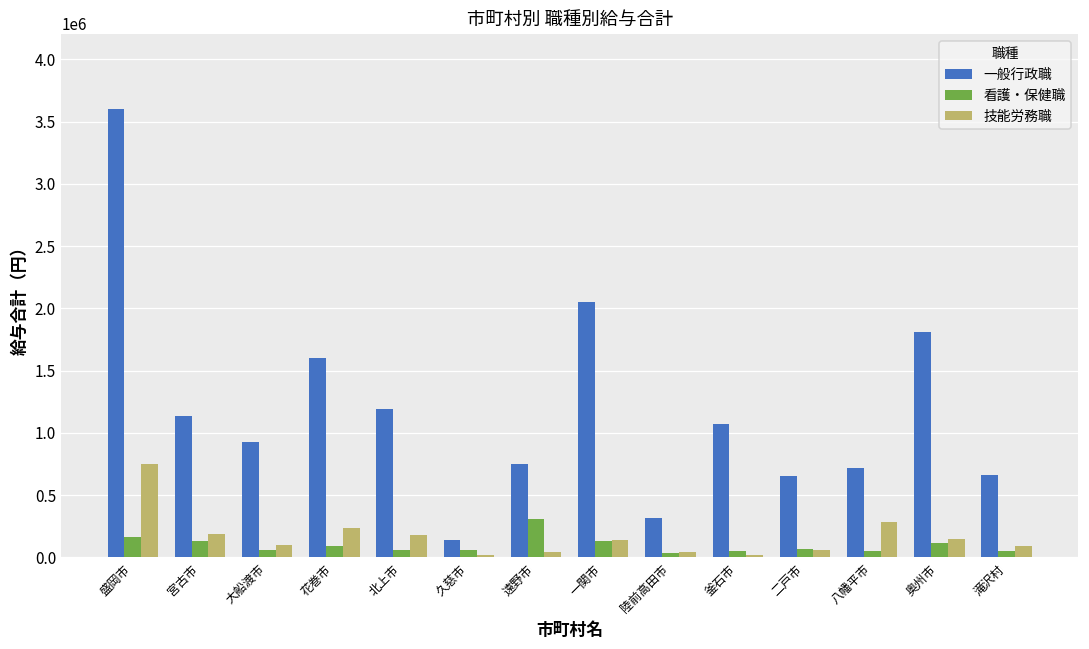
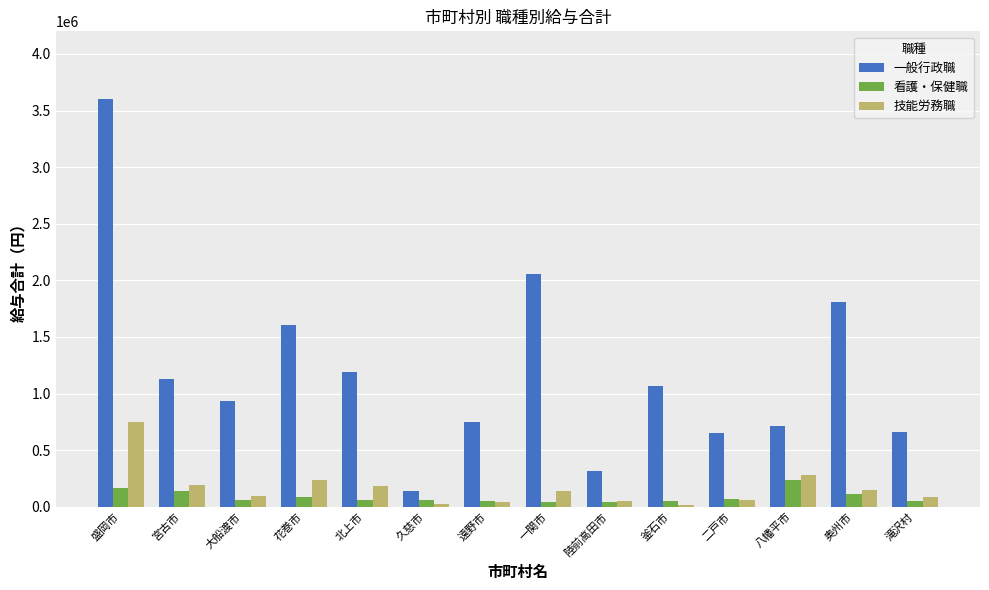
看護・保健職, 遠野市: 310000 -> 50000
看護・保健職, 一関市: 130000 -> 40000
看護・保健職, 八幡平市: 50000 -> 240000
